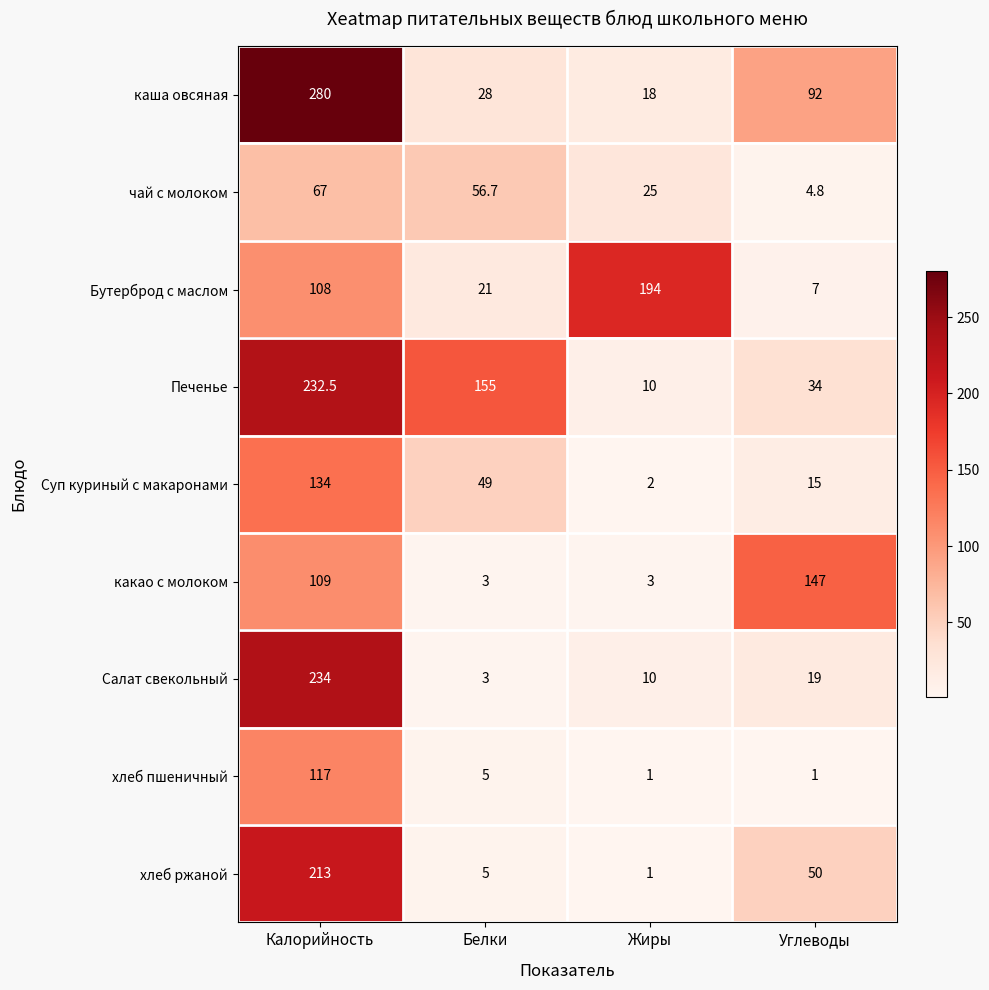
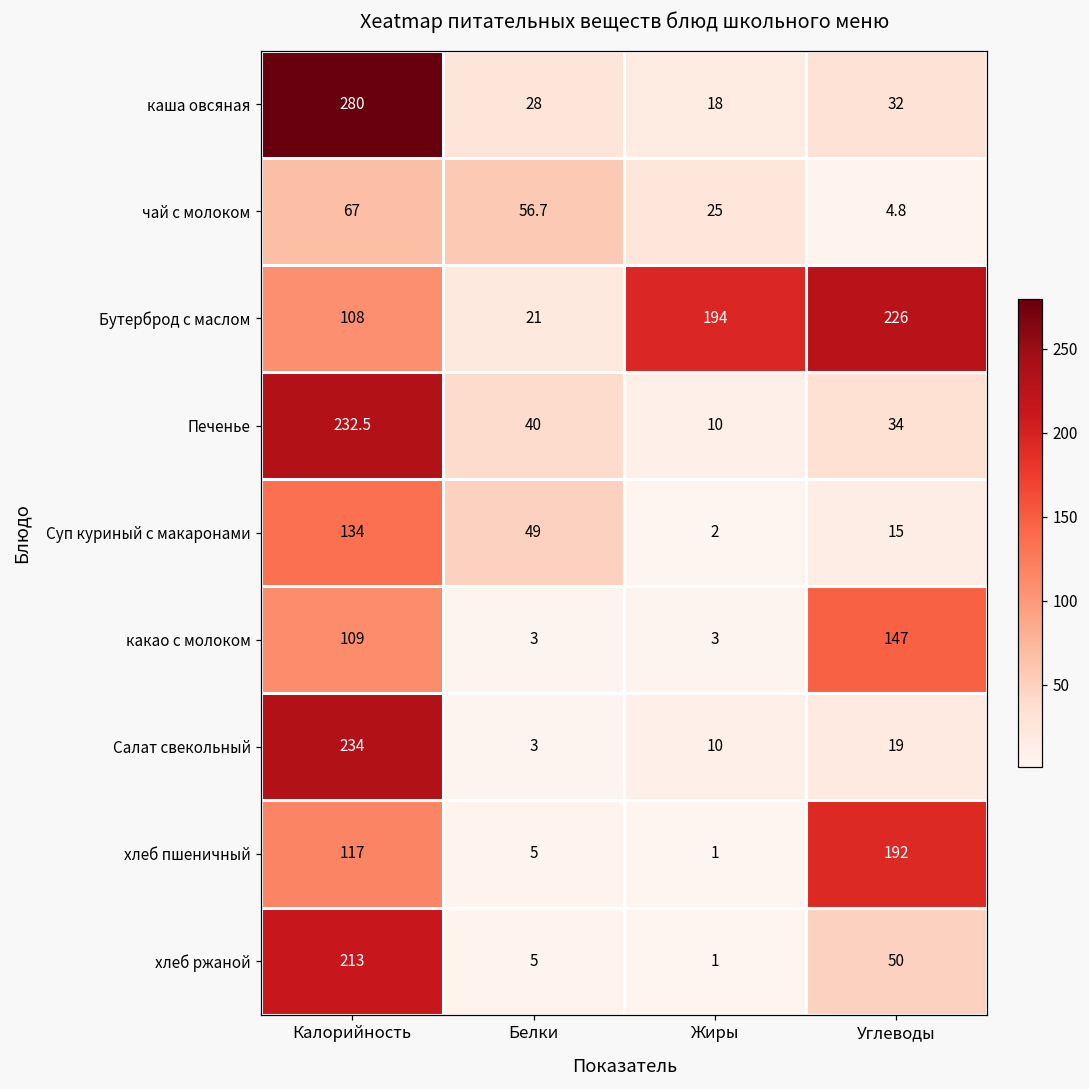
каша овсяная, Углеводы: 92 -> 32
Бутерброд с маслом, Углеводы: 7 -> 226
Печенье, Белки: 155 -> 40
хлеб пшеничный, Углеводы: 1 -> 192
